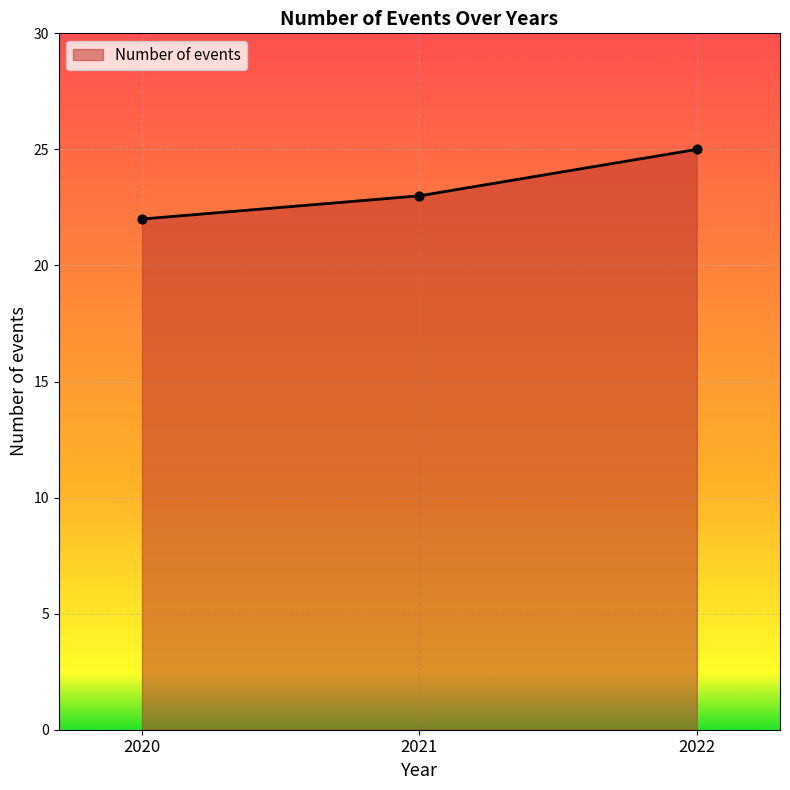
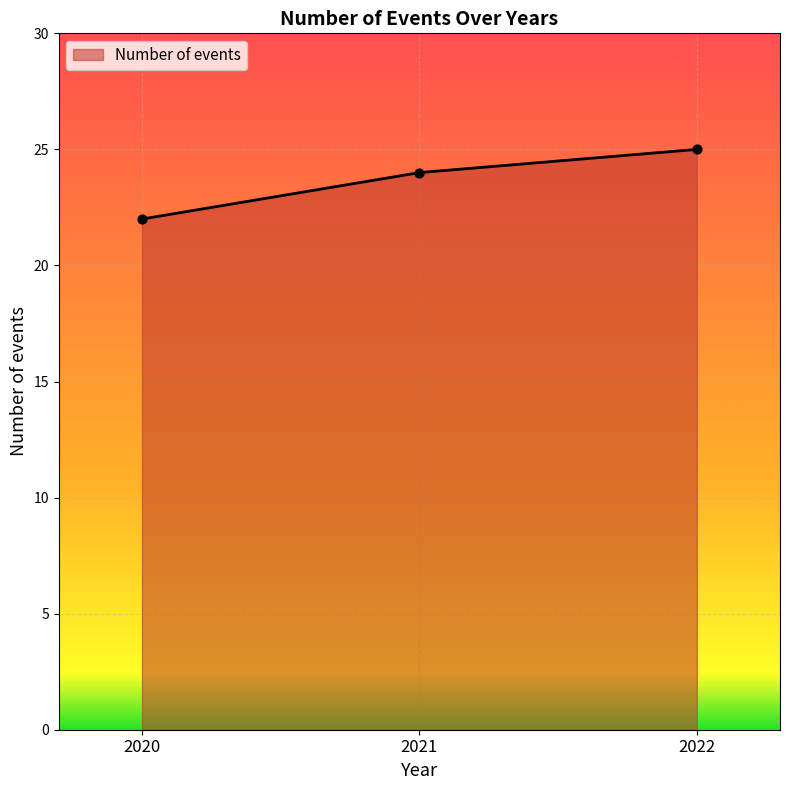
2021: 23 -> 24
